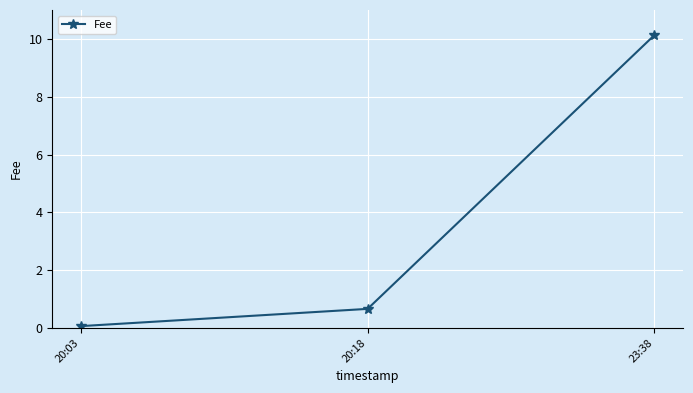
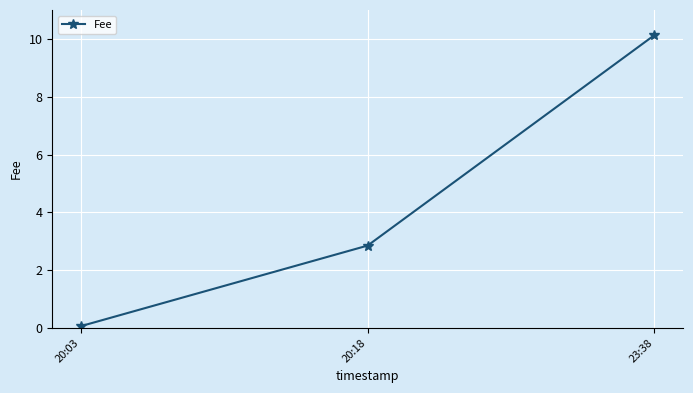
20:18: 0.7 -> 2.9
